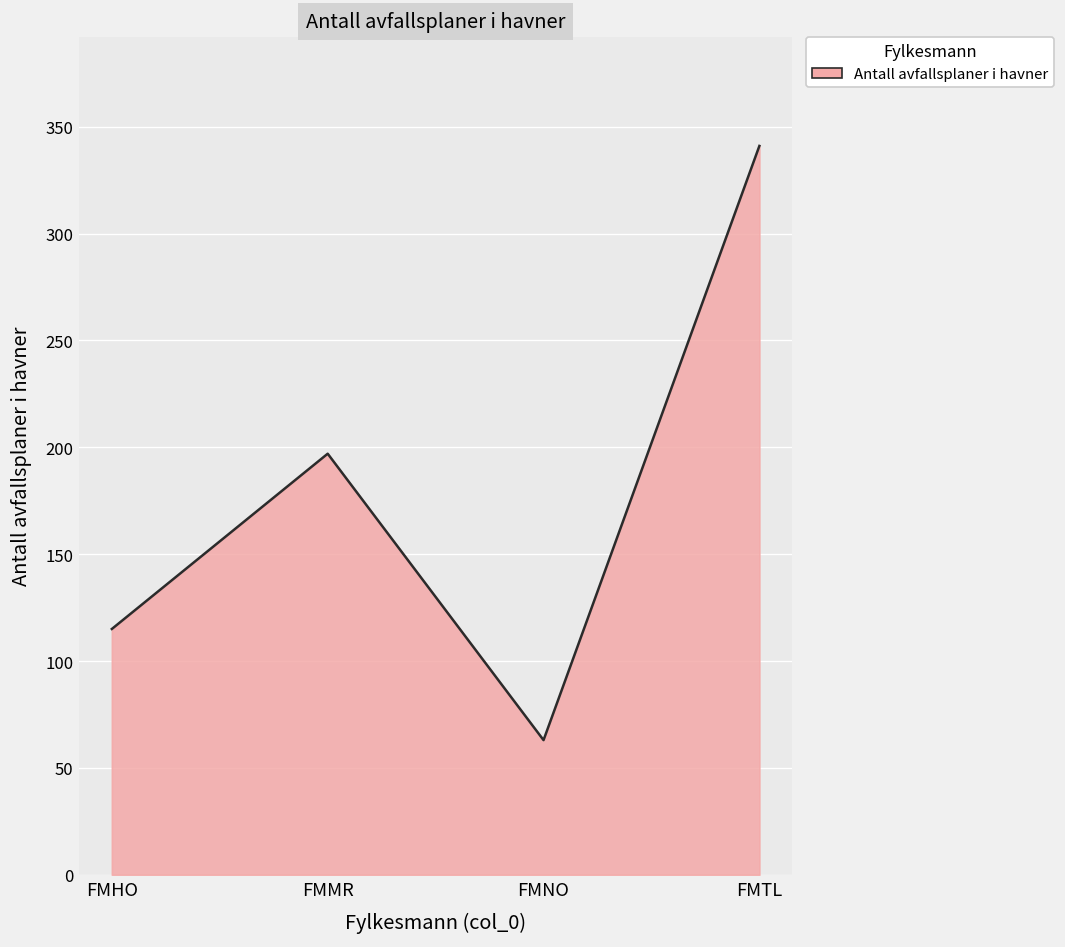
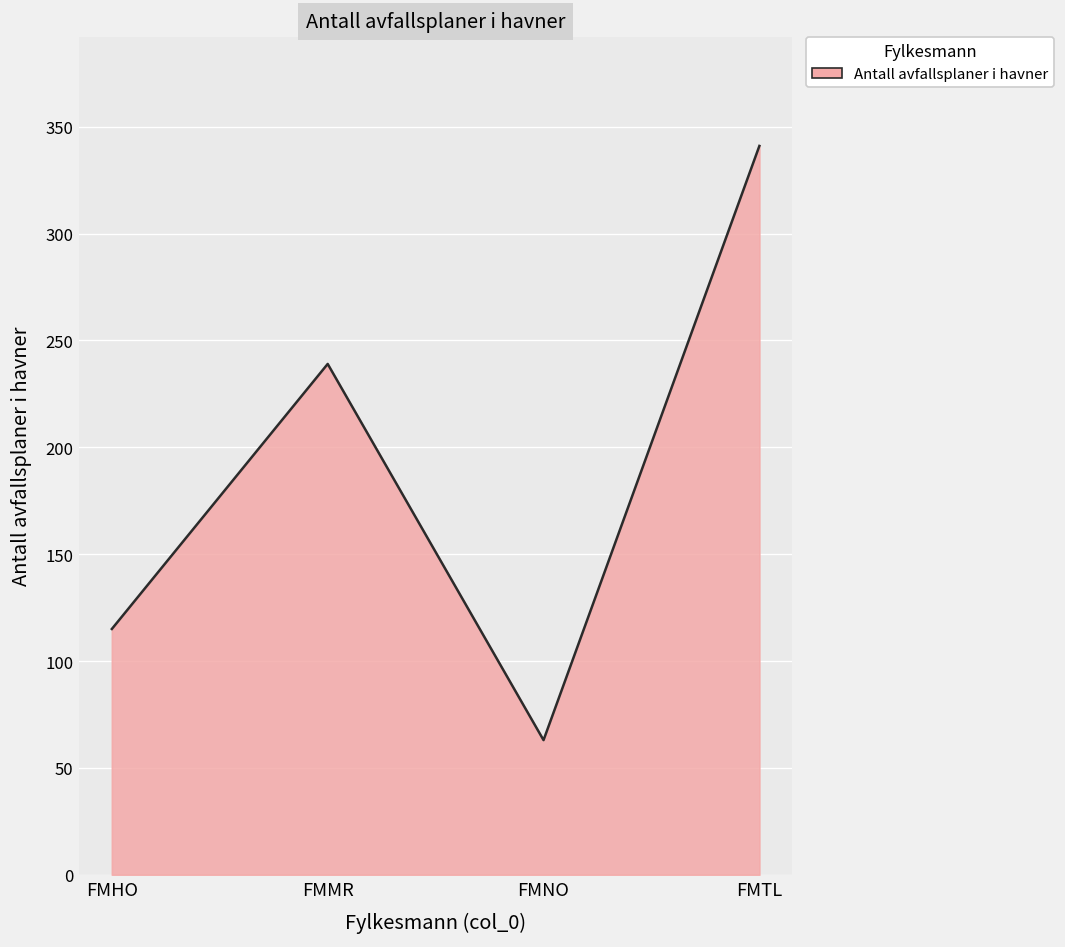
FMMR: 197 -> 239
